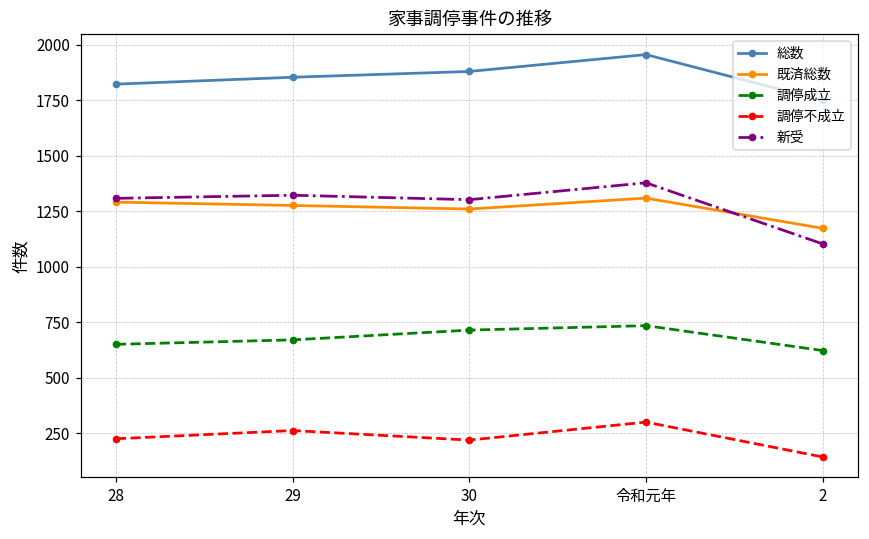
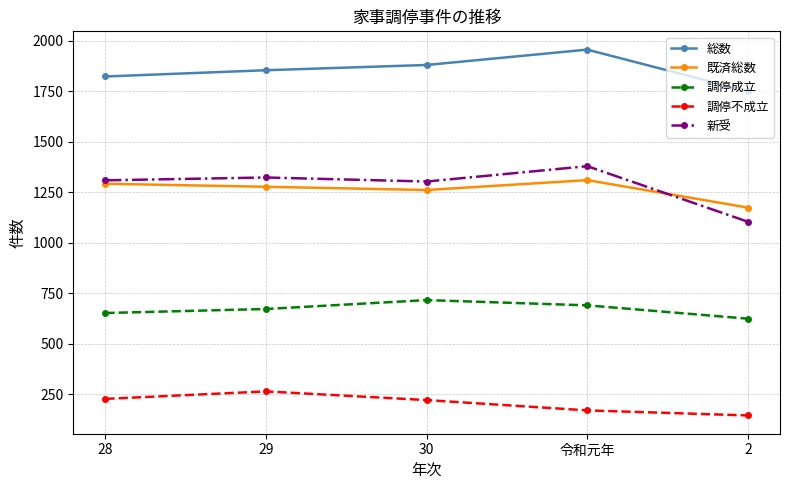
調停成立, 令和元年: 740 -> 690
調停不成立, 令和元年: 300 -> 170
